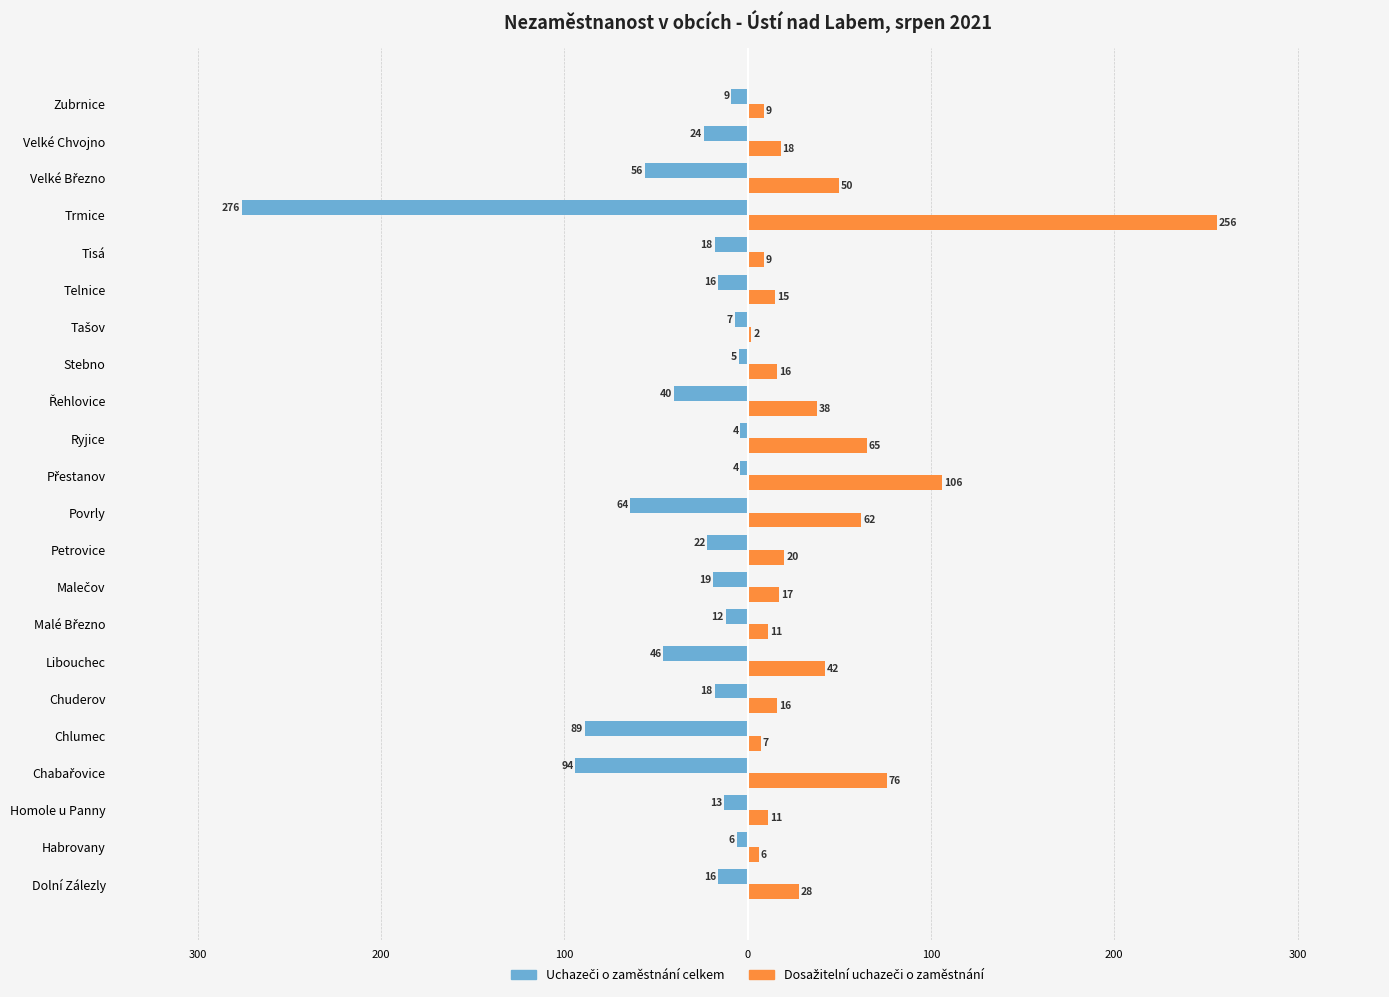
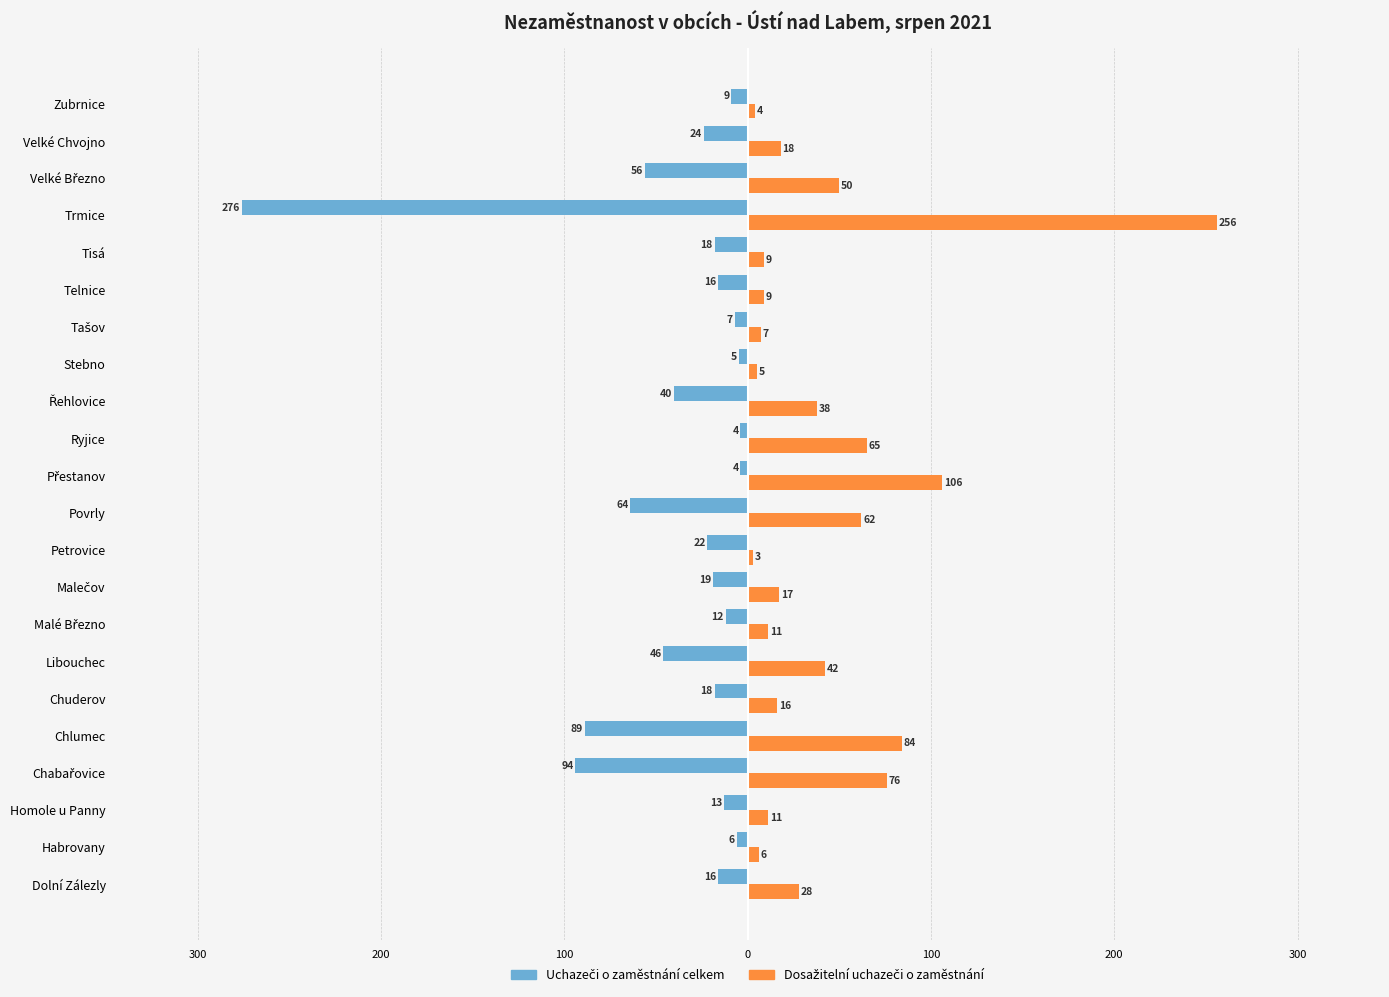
Dosažitelní uchazeči o zaměstnání, Zubrnice: 9 -> 4
Dosažitelní uchazeči o zaměstnání, Telnice: 15 -> 9
Dosažitelní uchazeči o zaměstnání, Tašov: 2 -> 7
Dosažitelní uchazeči o zaměstnání, Stebno: 16 -> 5
Dosažitelní uchazeči o zaměstnání, Petrovice: 20 -> 3
Dosažitelní uchazeči o zaměstnání, Chlumec: 7 -> 84
